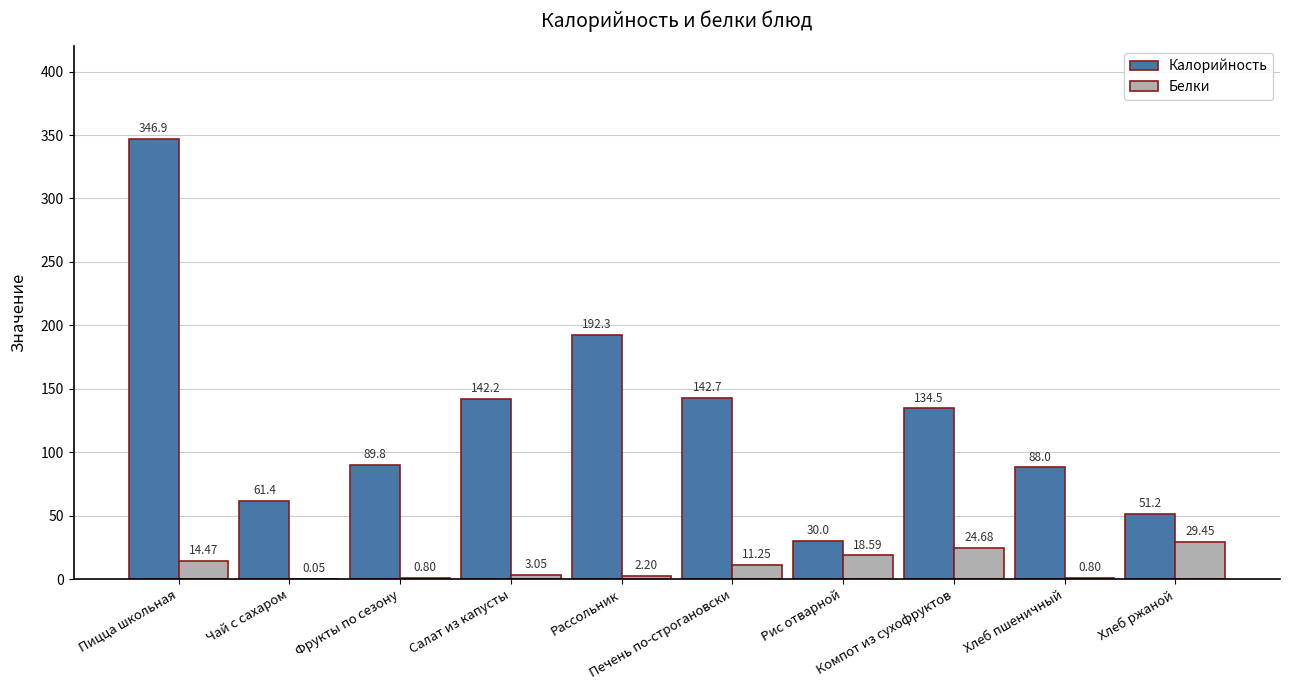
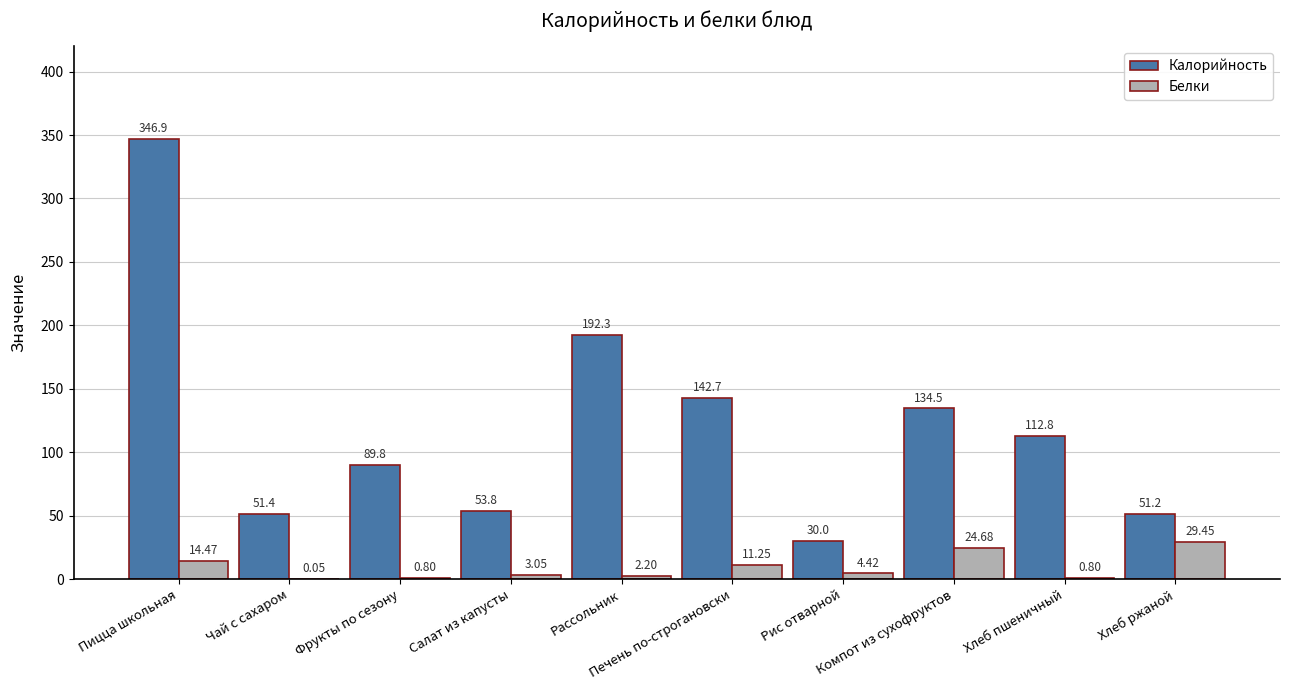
Калорийность, Чай с сахаром: 61.4 -> 51.4
Калорийность, Салат из капусты: 142.2 -> 53.8
Белки, Рис отварной: 18.59 -> 4.42
Калорийность, Хлеб пшеничный: 88.0 -> 112.8
